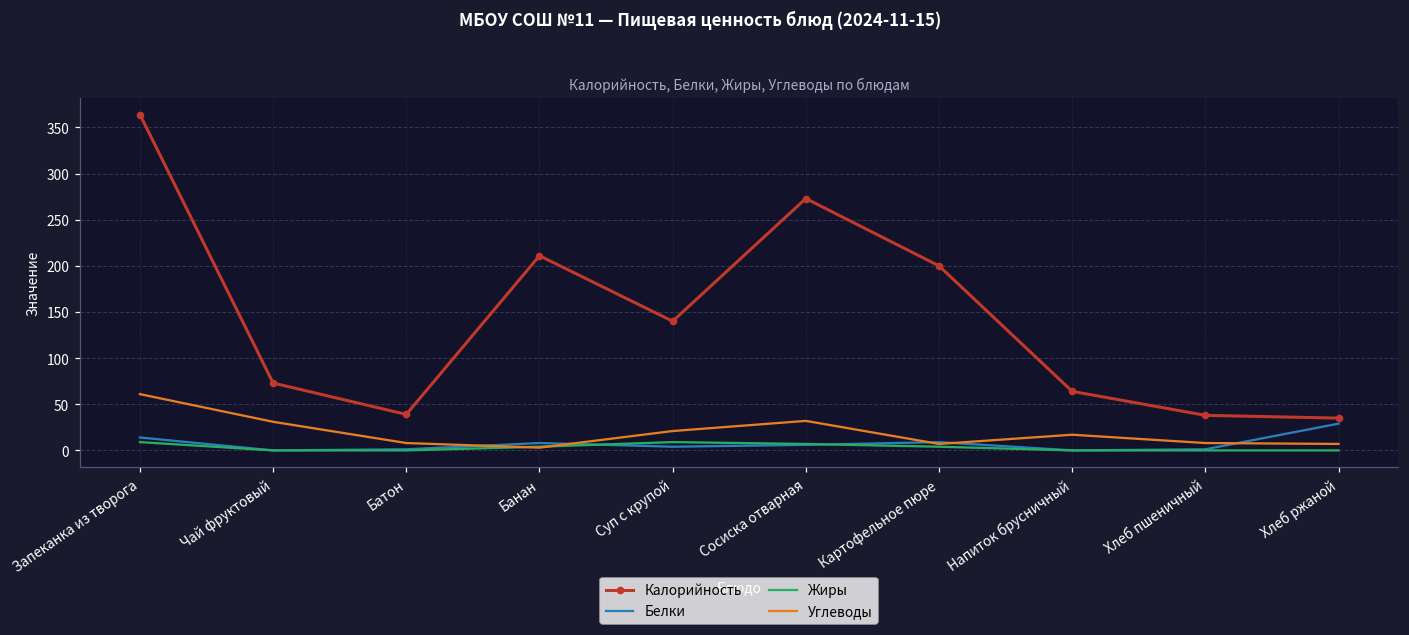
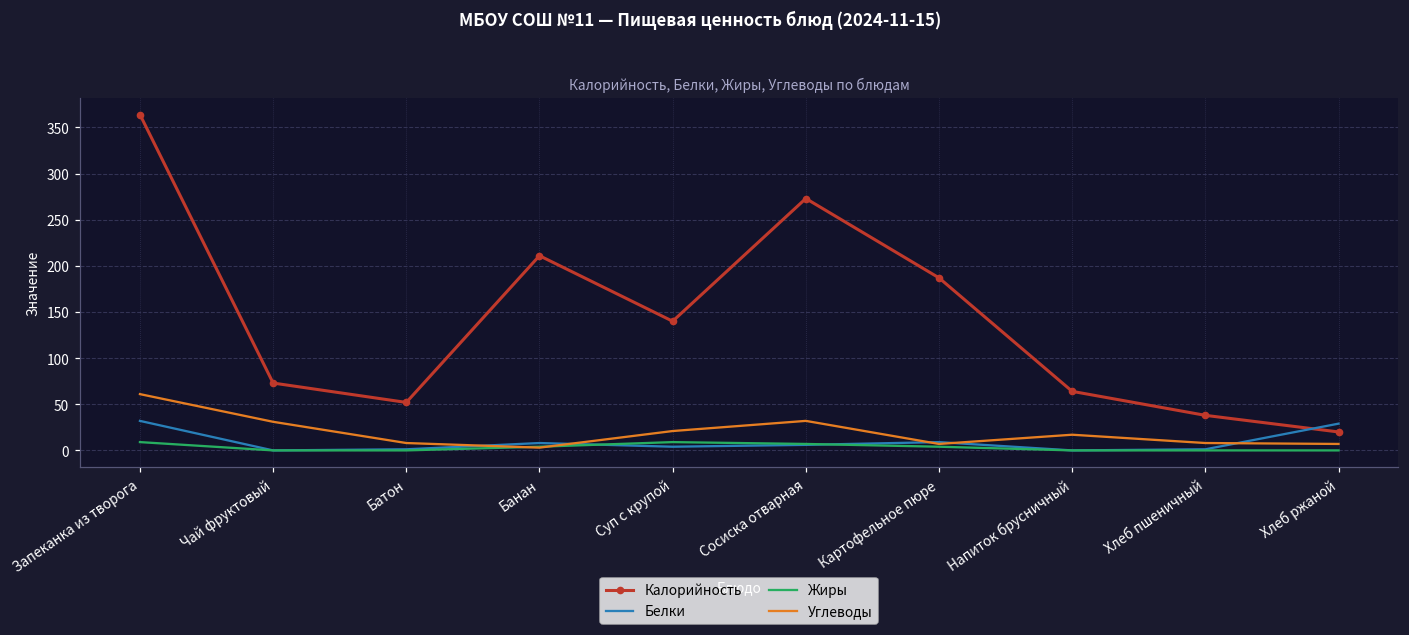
Белки, Запеканка из творога: 10 -> 30
Калорийность, Батон: 40 -> 50
Калорийность, Картофельное пюре: 200 -> 190
Калорийность, Хлеб ржаной: 40 -> 20
